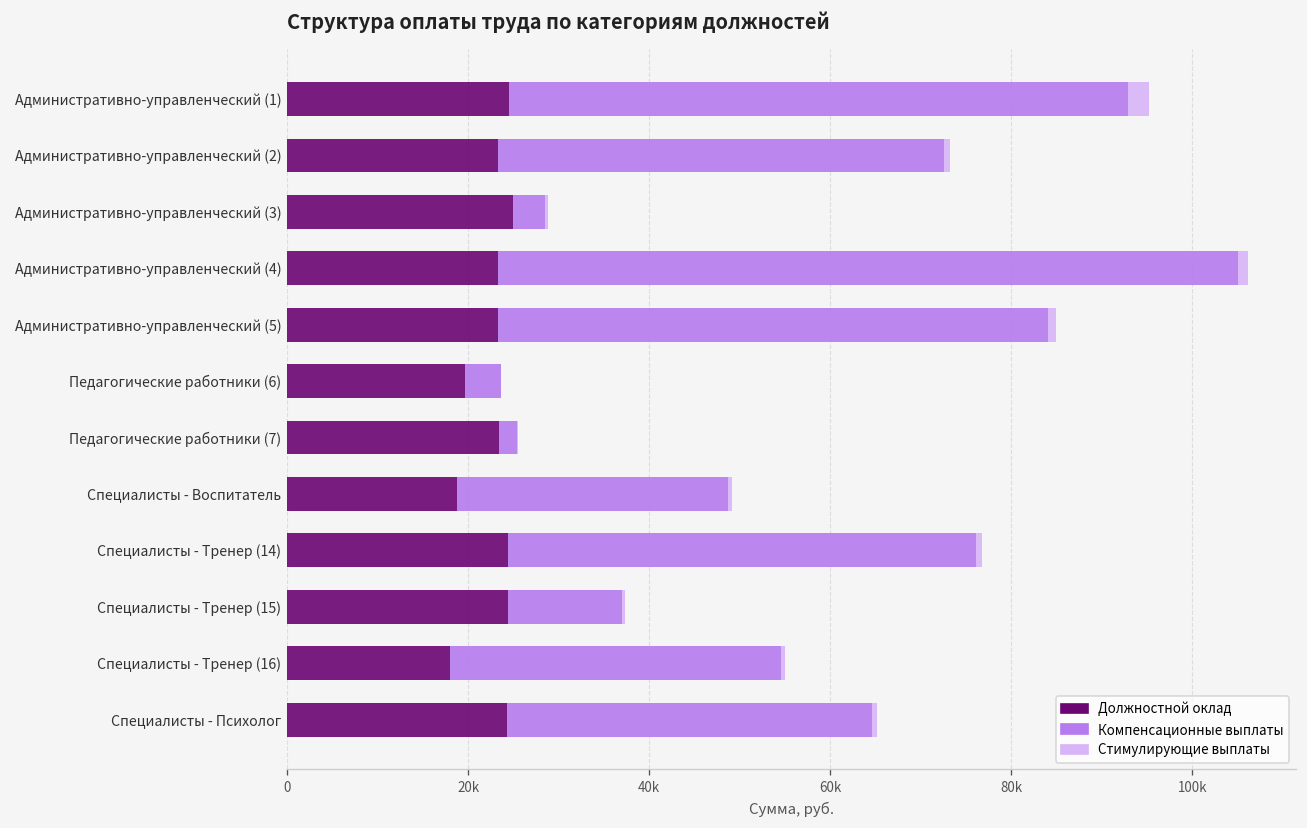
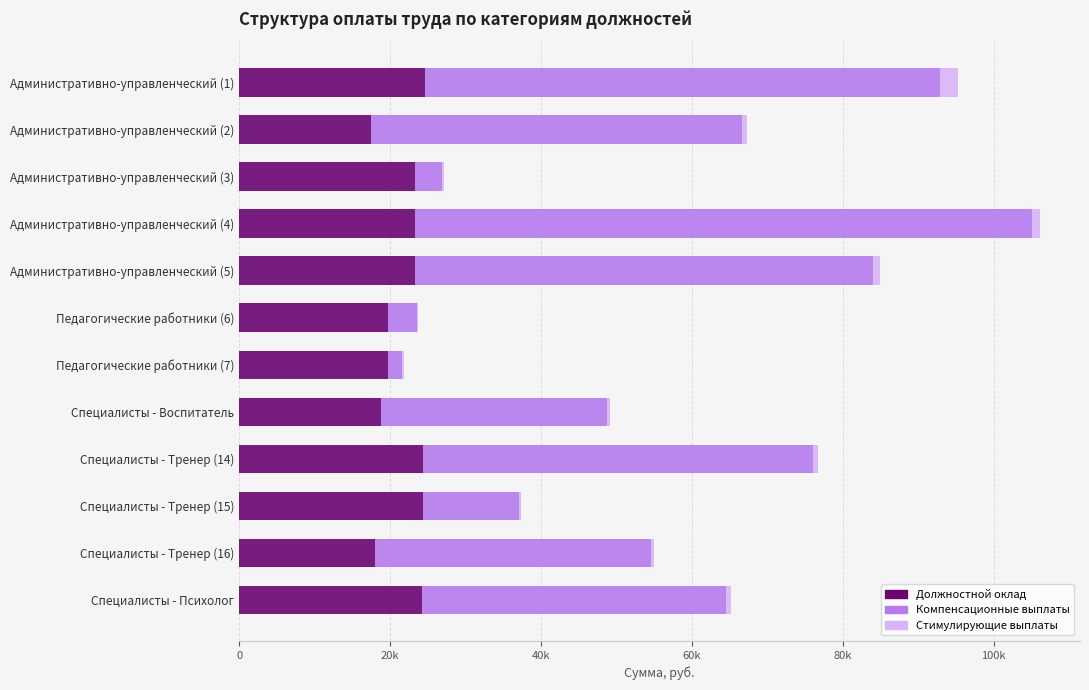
Должностной оклад, Административно-управленческий (2): 23000 -> 17000
Должностной оклад, Административно-управленческий (3): 25000 -> 23000
Должностной оклад, Педагогические работники (7): 23000 -> 20000
